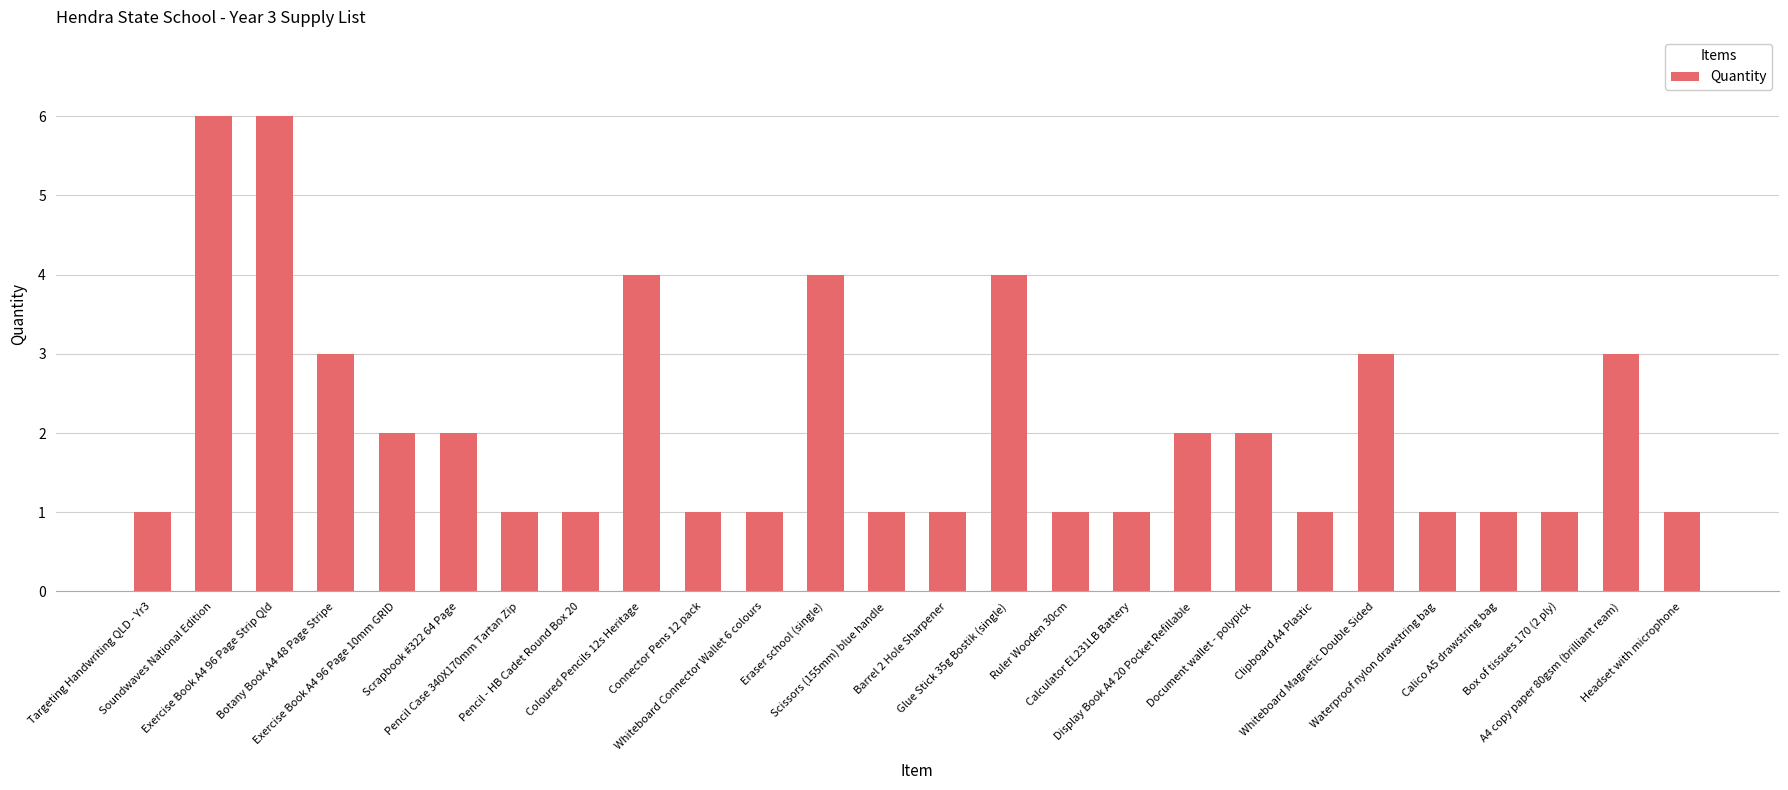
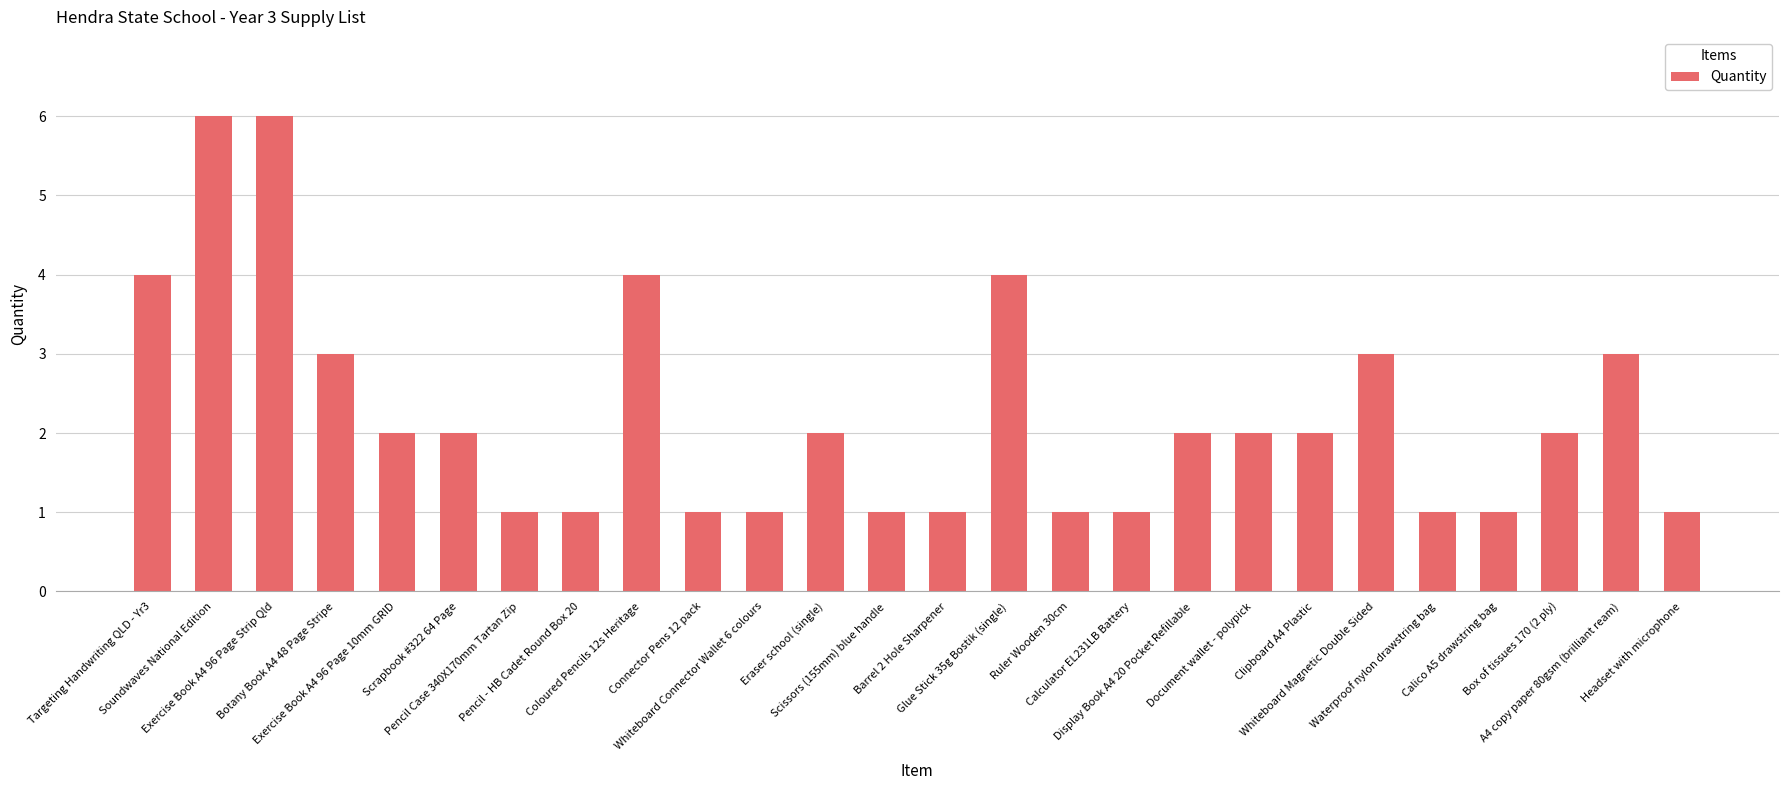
Targeting Handwriting QLD - Yr3: 1 -> 4
Eraser school (single): 4 -> 2
Clipboard A4 Plastic: 1 -> 2
Box of tissues 170 (2 ply): 1 -> 2
